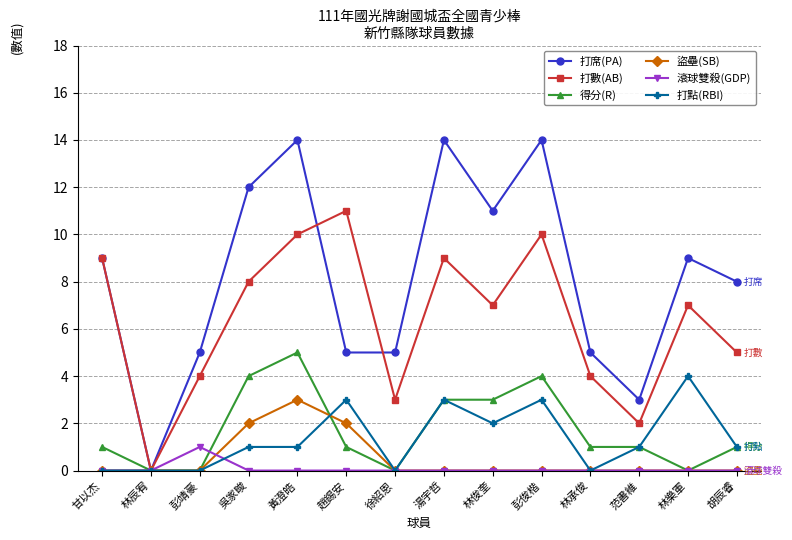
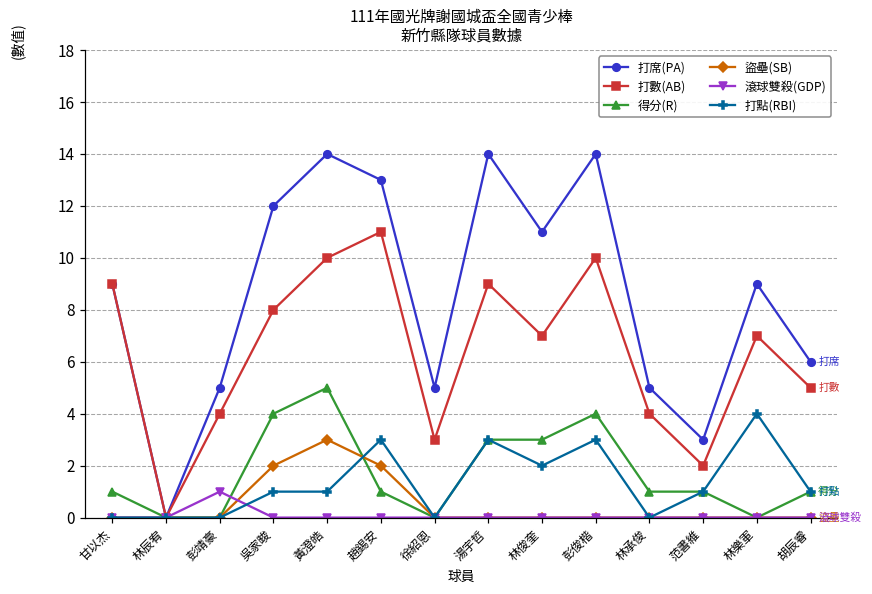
打席(PA), 趙錫安: 5 -> 13
打席(PA), 胡辰睿: 8 -> 6
